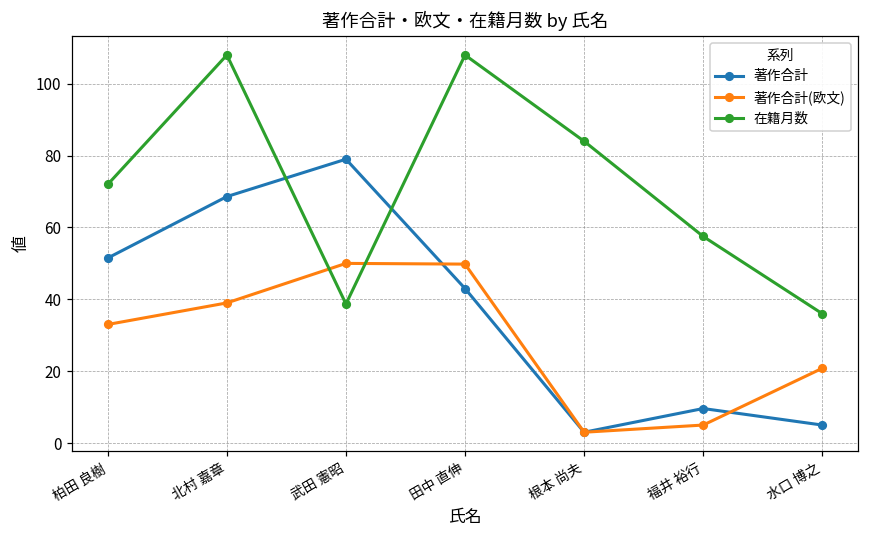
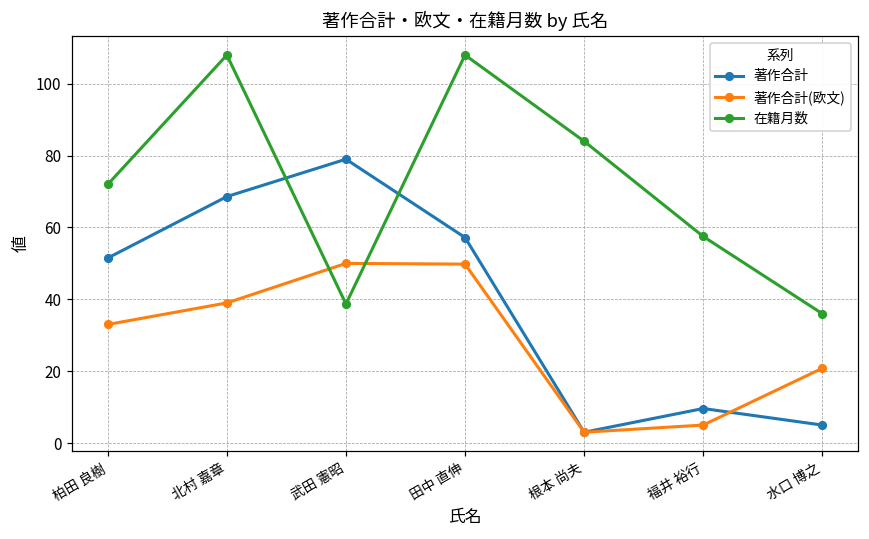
著作合計, 田中 直伸: 43 -> 57
